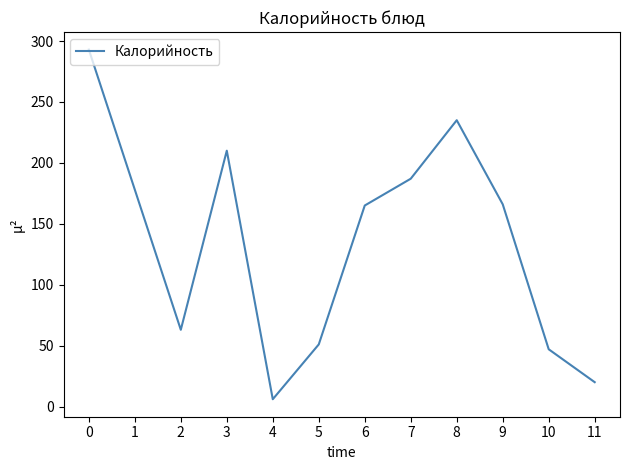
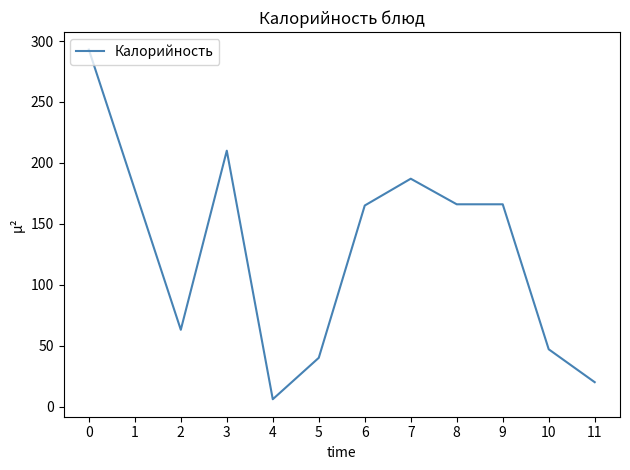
5: 51 -> 40
8: 235 -> 166
